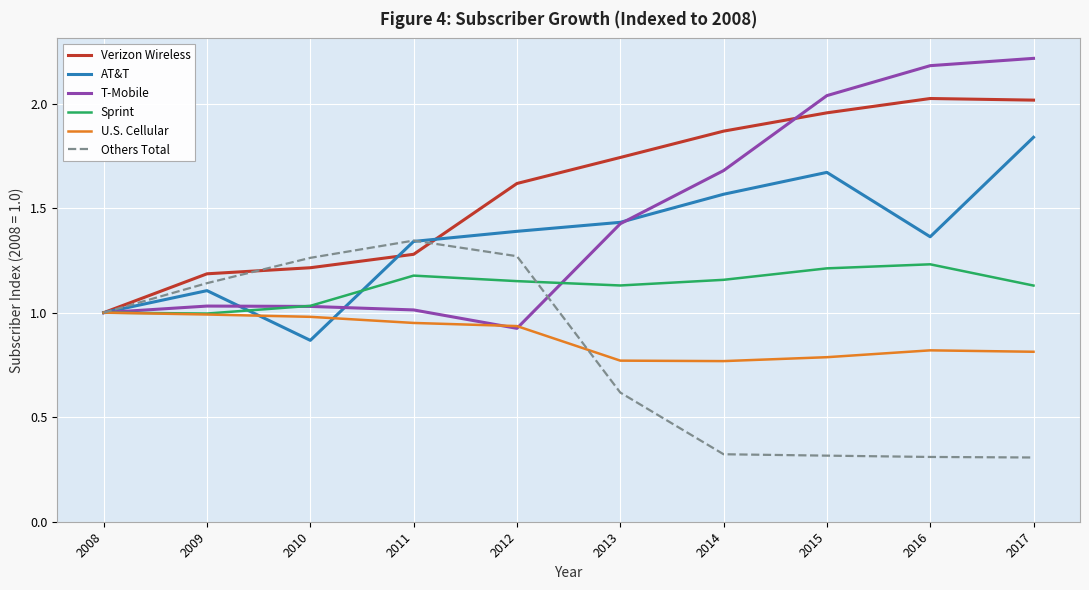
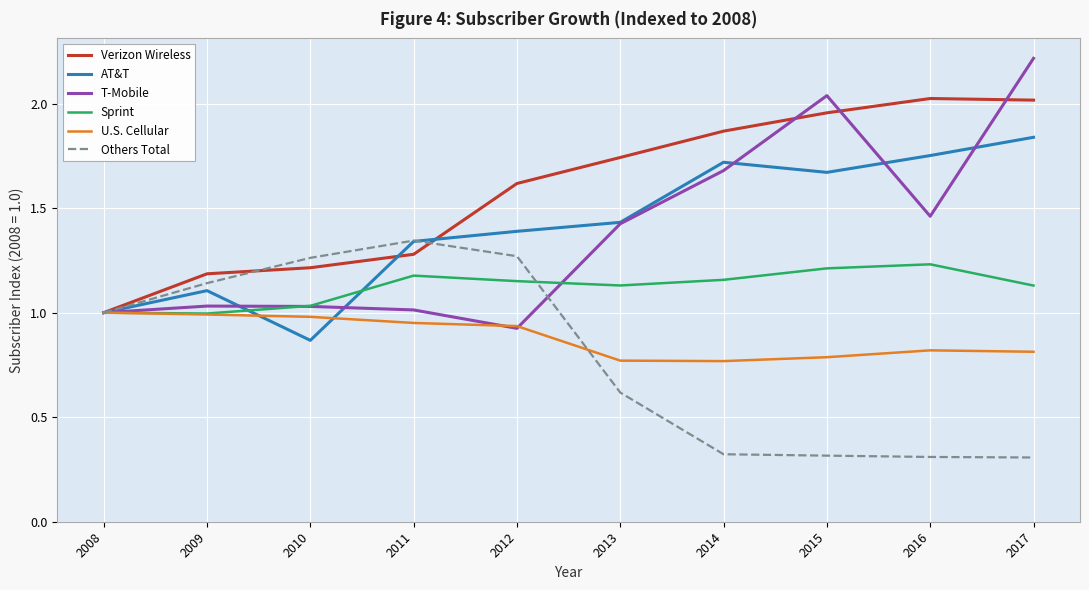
AT&T, 2014: 1.57 -> 1.72
AT&T, 2016: 1.36 -> 1.75
T-Mobile, 2016: 2.18 -> 1.46
